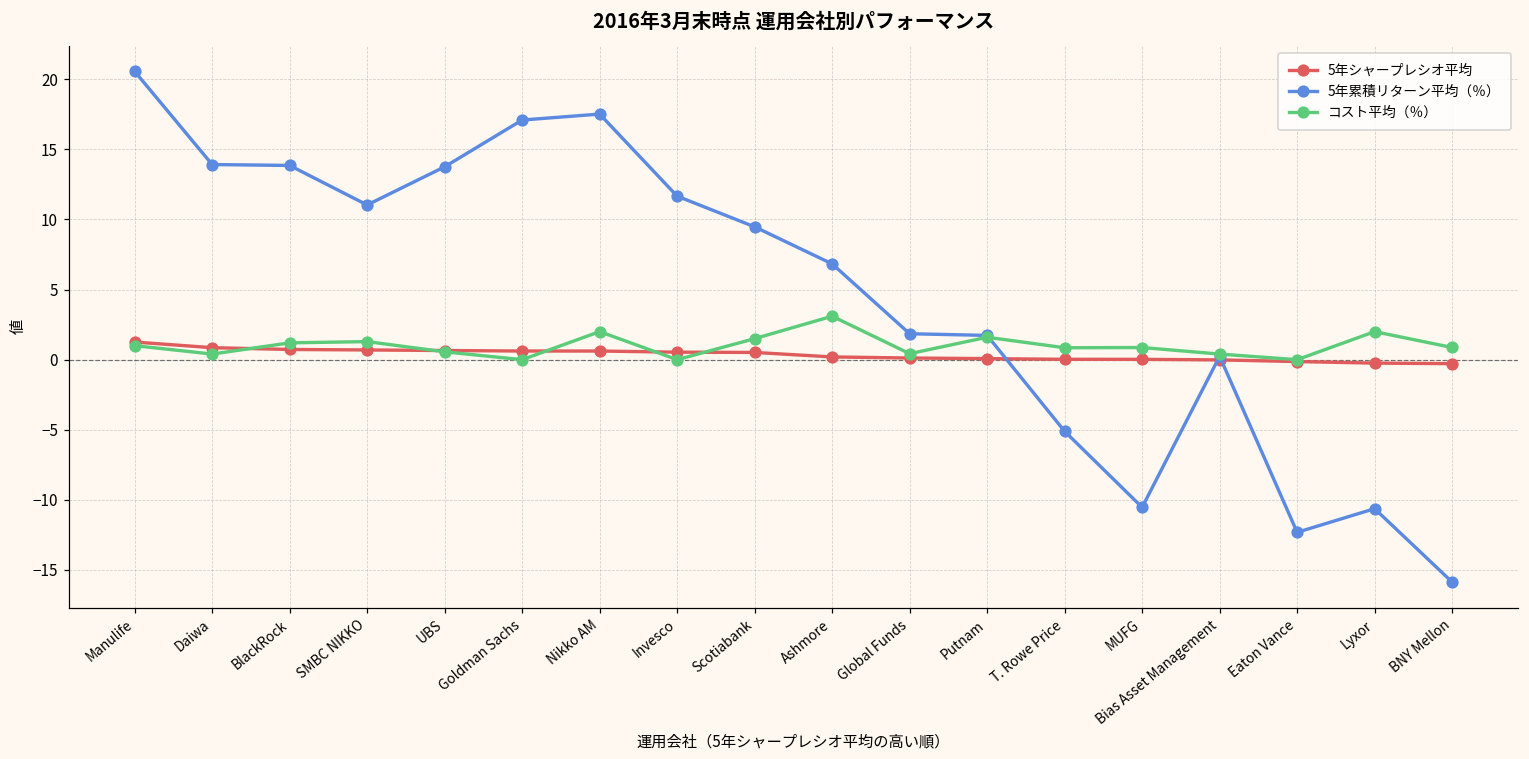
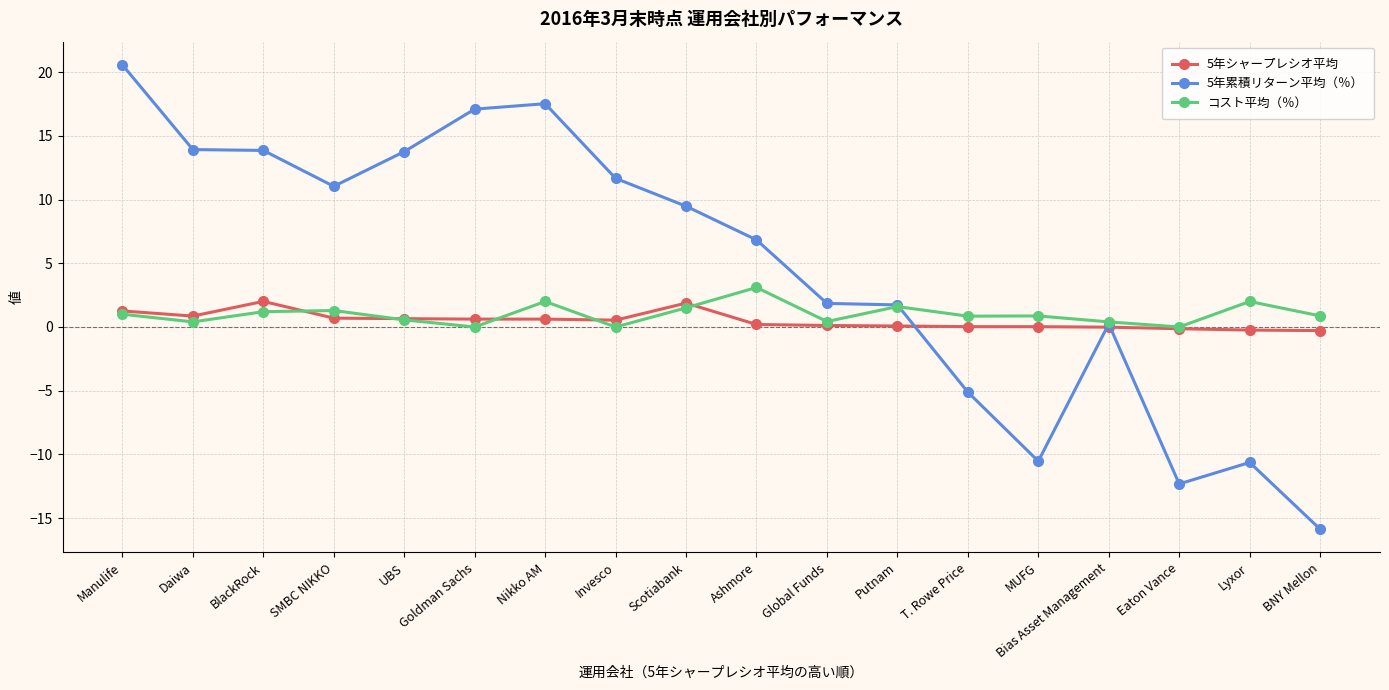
5年シャープレシオ平均, BlackRock: 0.7 -> 2.0
5年シャープレシオ平均, Scotiabank: 0.5 -> 1.9
